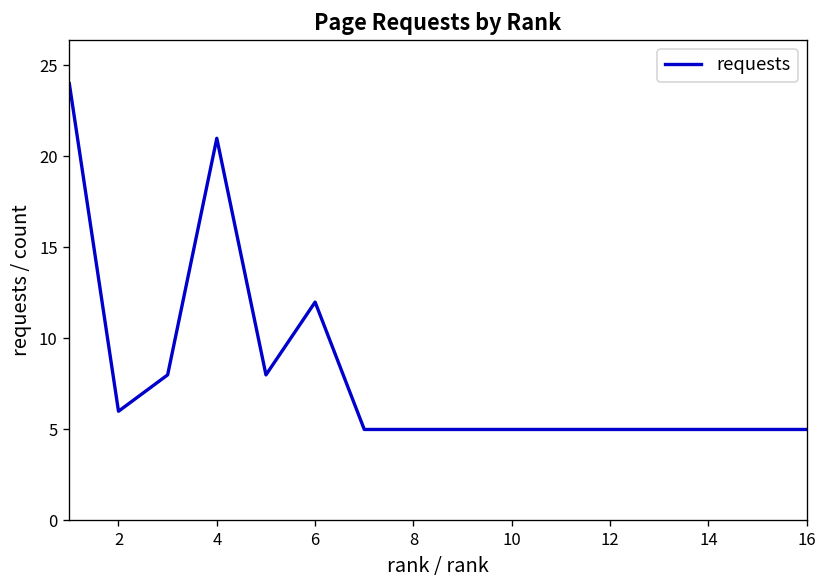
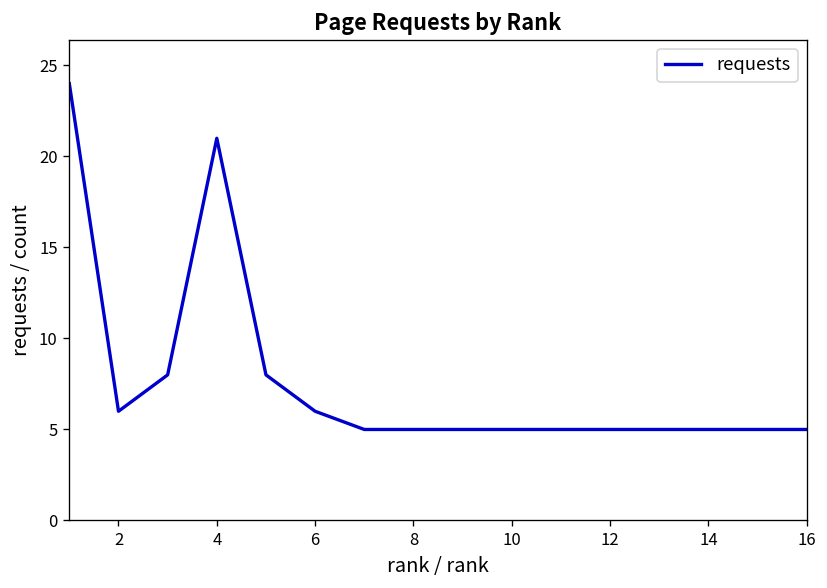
6: 12 -> 6
